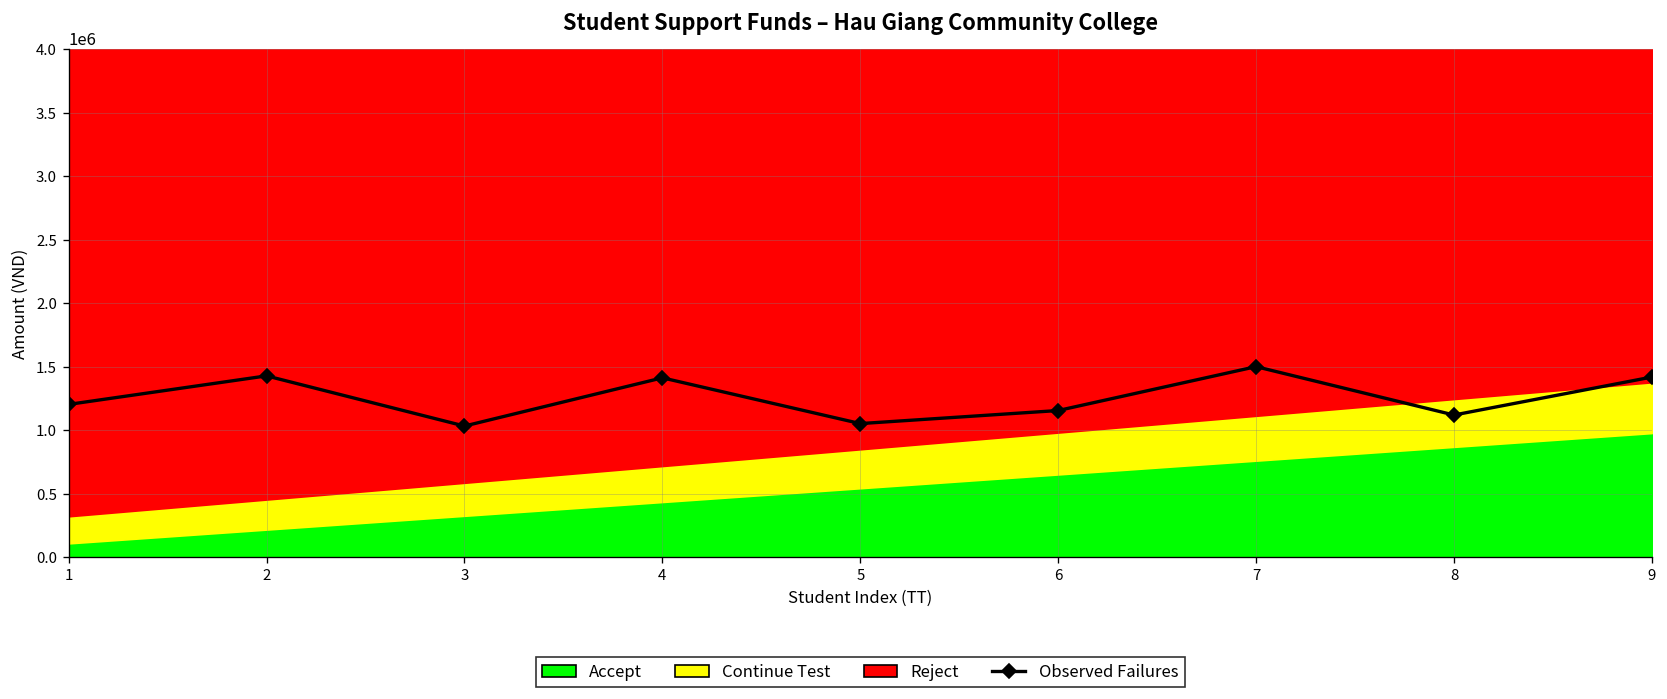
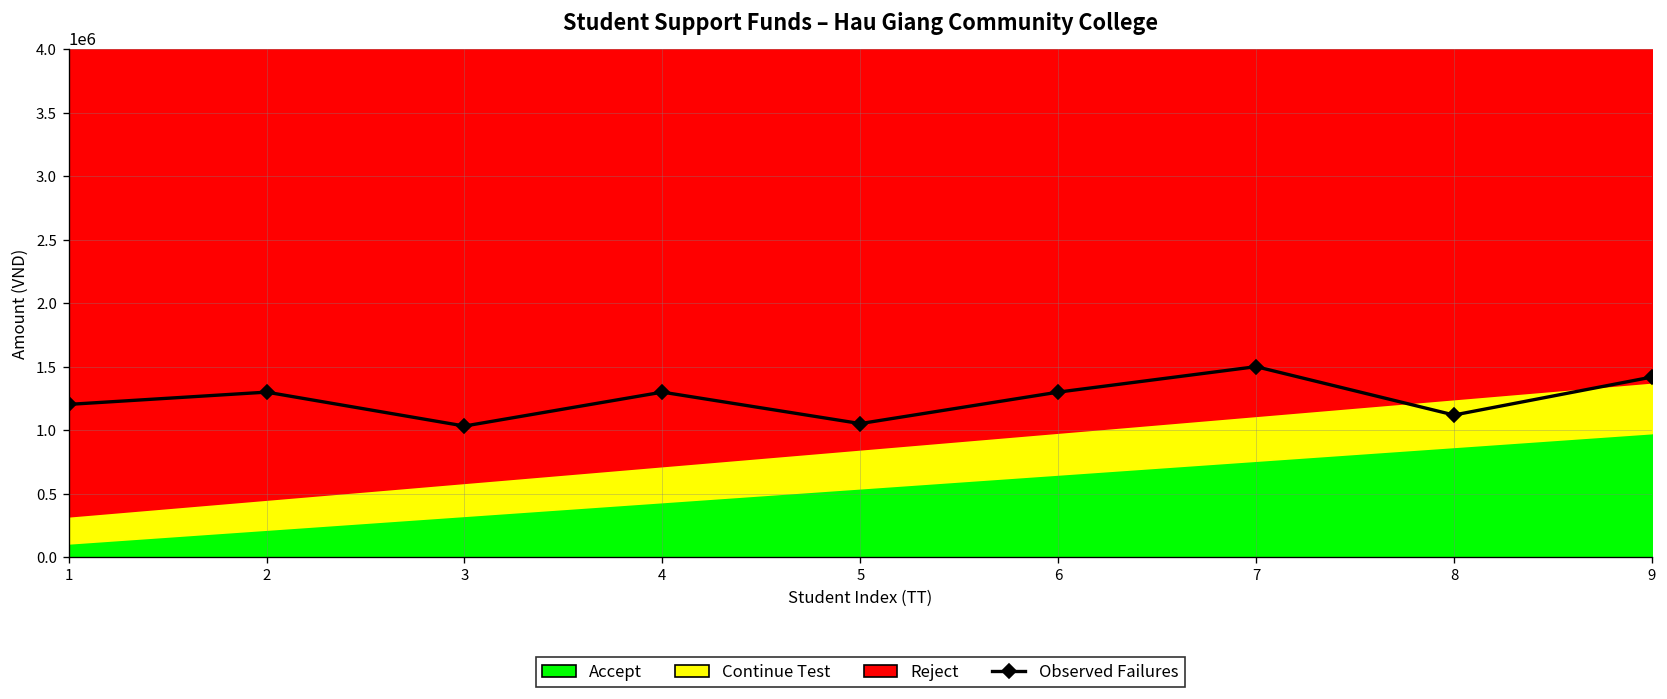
Observed Failures, 2: 1430000 -> 1300000
Observed Failures, 4: 1410000 -> 1300000
Observed Failures, 6: 1160000 -> 1300000
